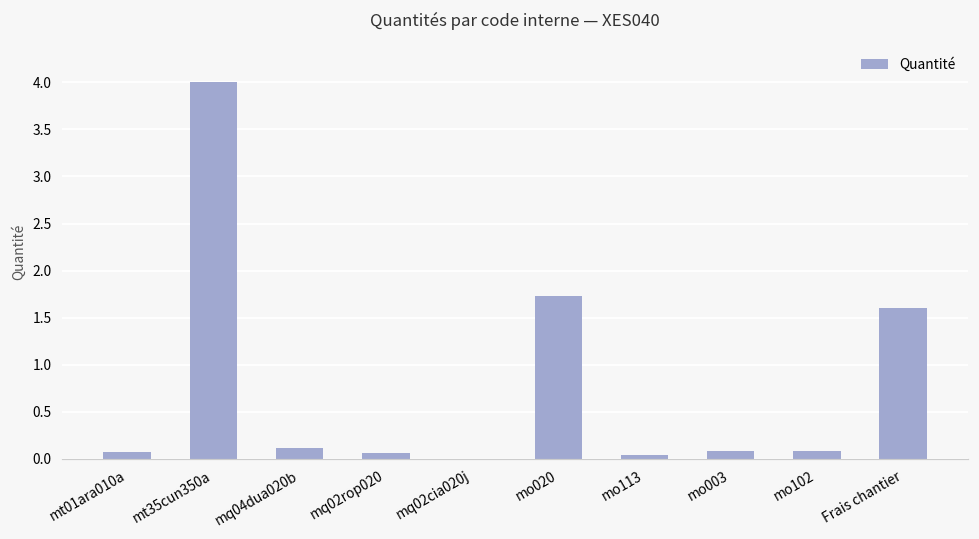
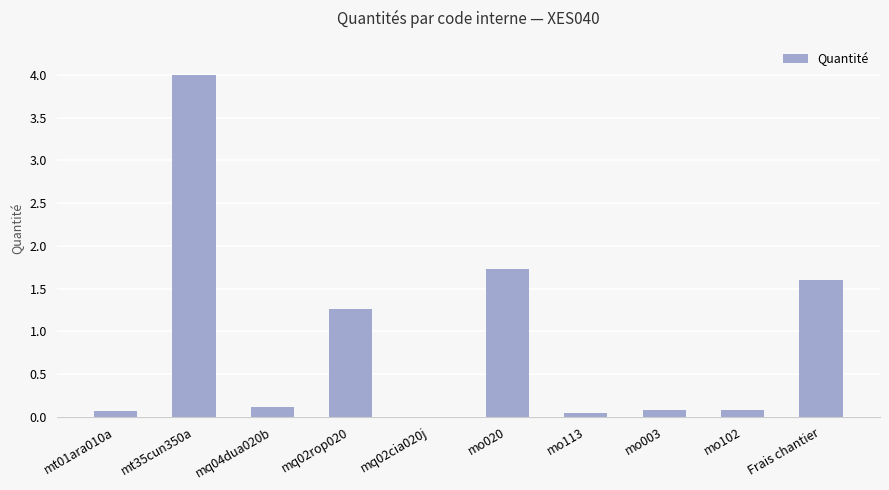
mq02rop020: 0.1 -> 1.3
